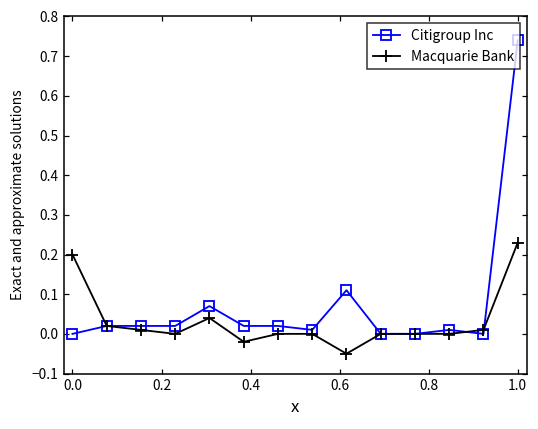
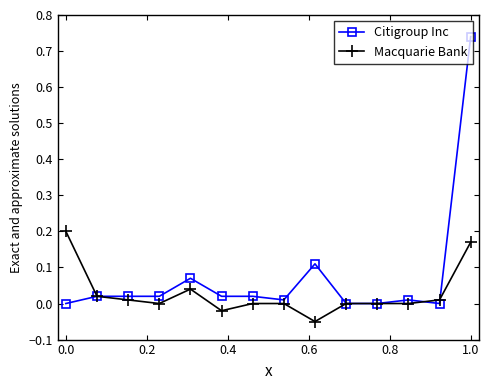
Macquarie Bank, 1.0: 0.23 -> 0.17
